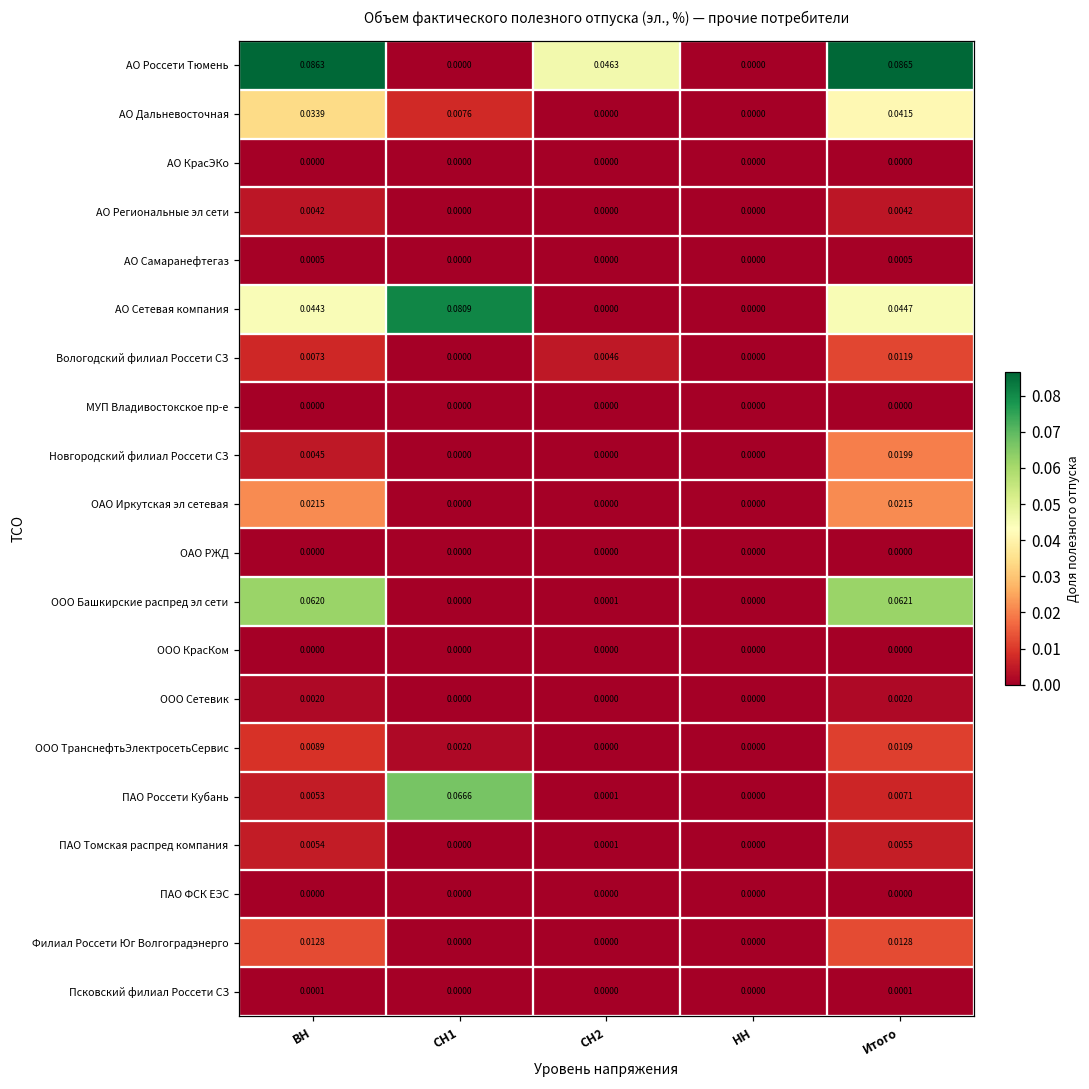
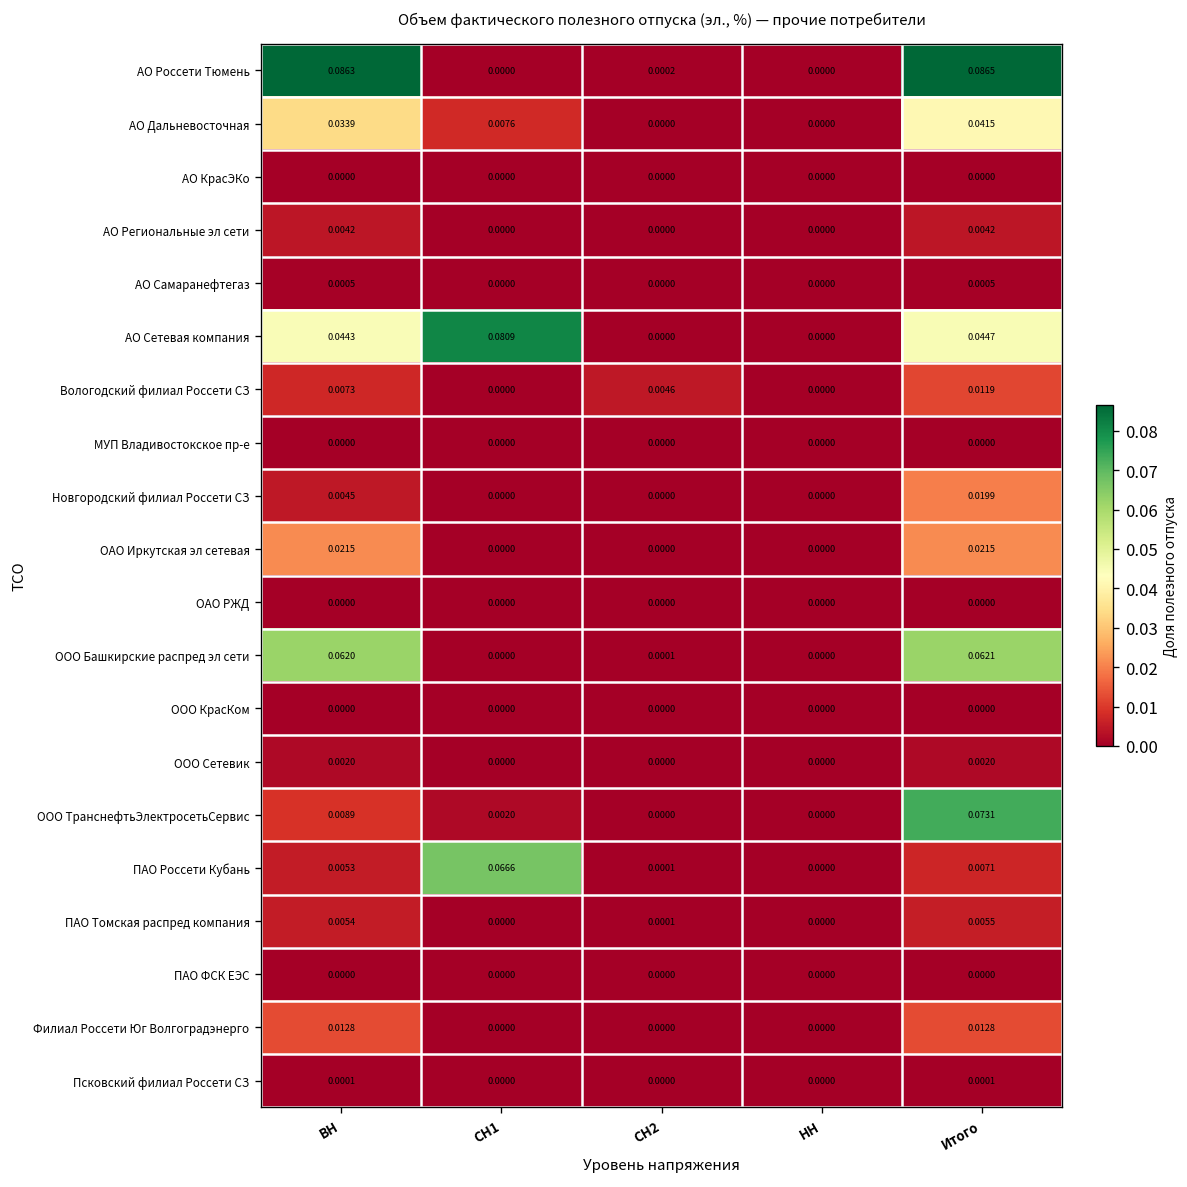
АО Россети Тюмень, СН2: 0.0463 -> 0.0002
ООО ТранснефтьЭлектросетьСервис, Итого: 0.0109 -> 0.0731
